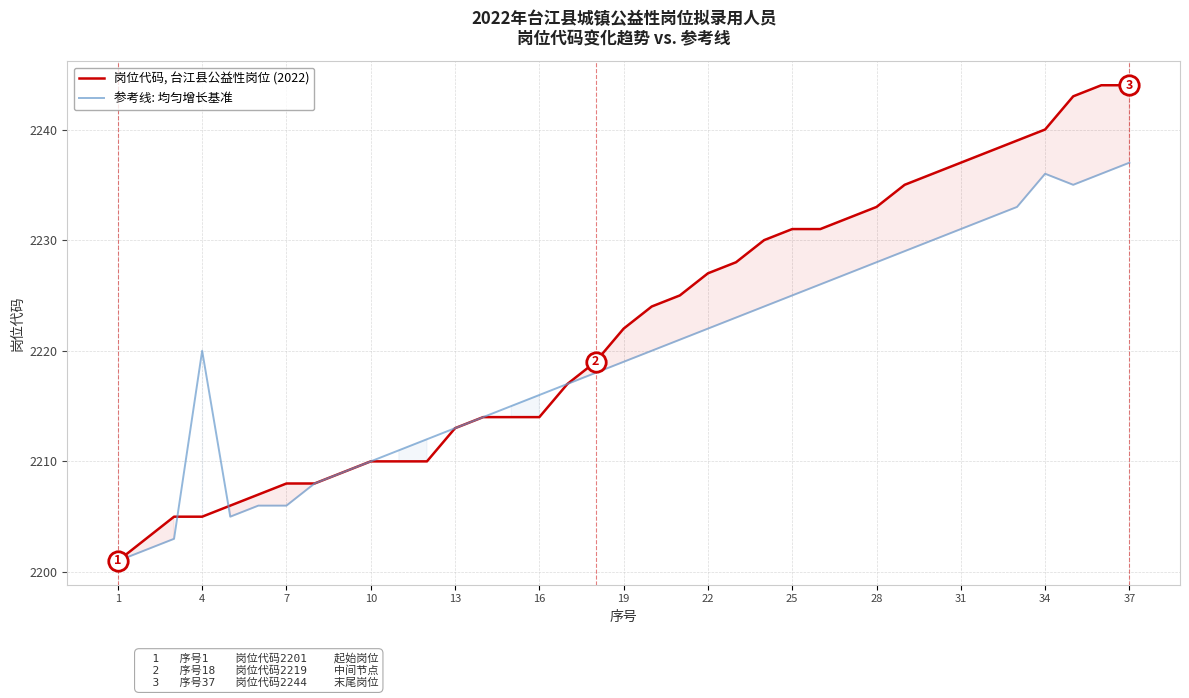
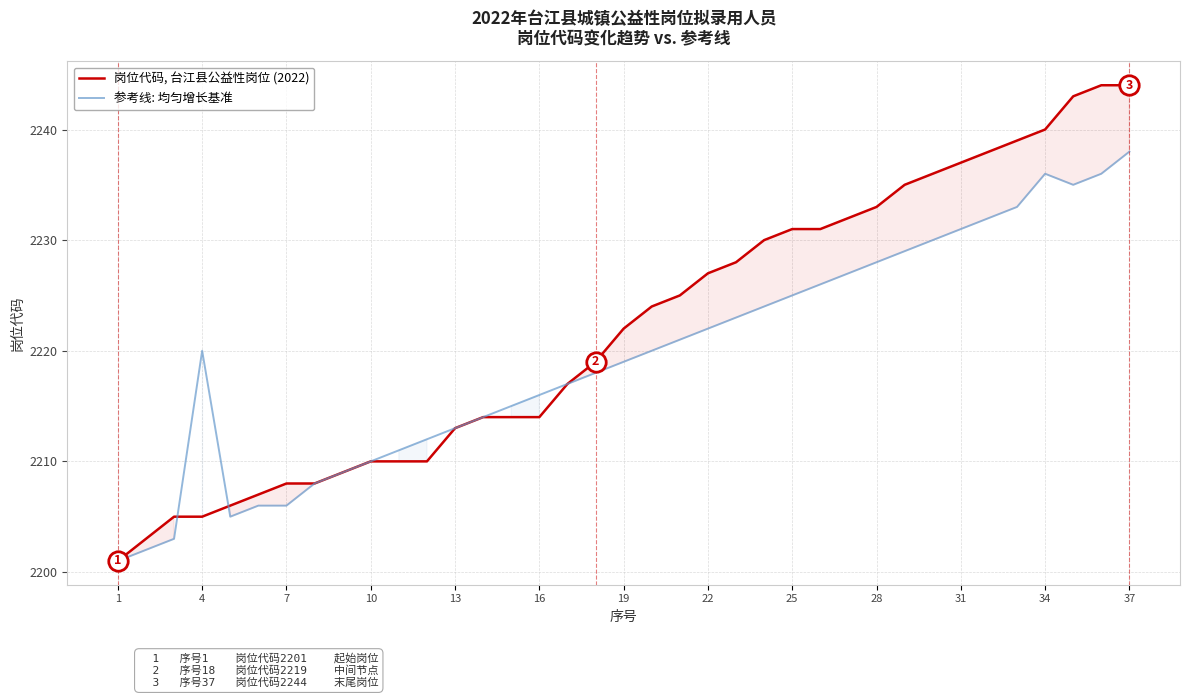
参考线: 均匀增长基准, 37: 2237 -> 2238
